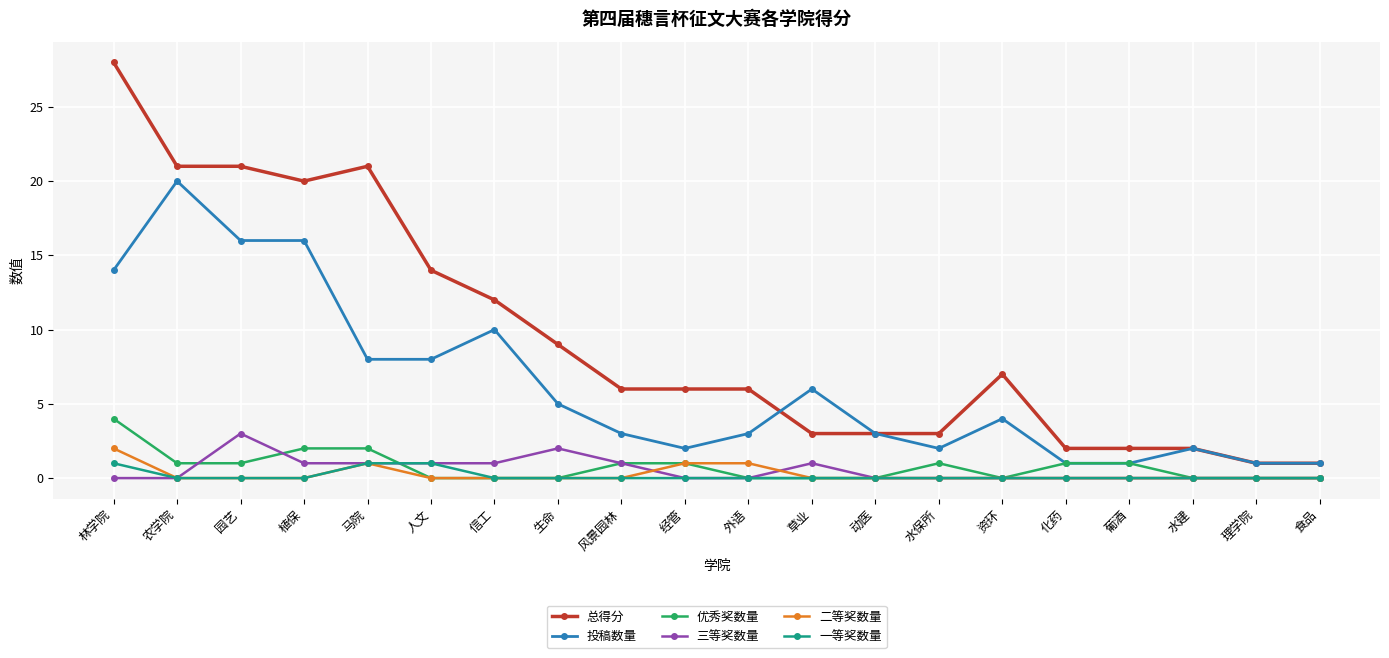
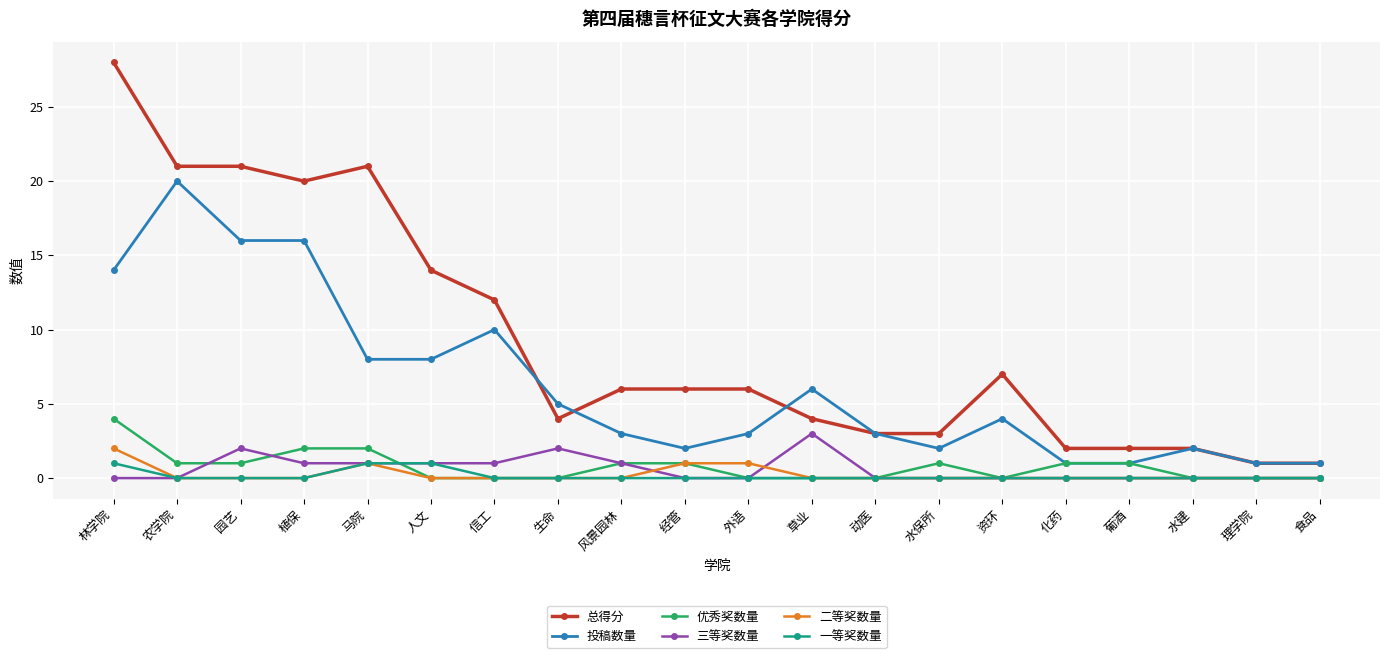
三等奖数量, 园艺: 3 -> 2
总得分, 生命: 9 -> 4
总得分, 草业: 3 -> 4
三等奖数量, 草业: 1 -> 3
